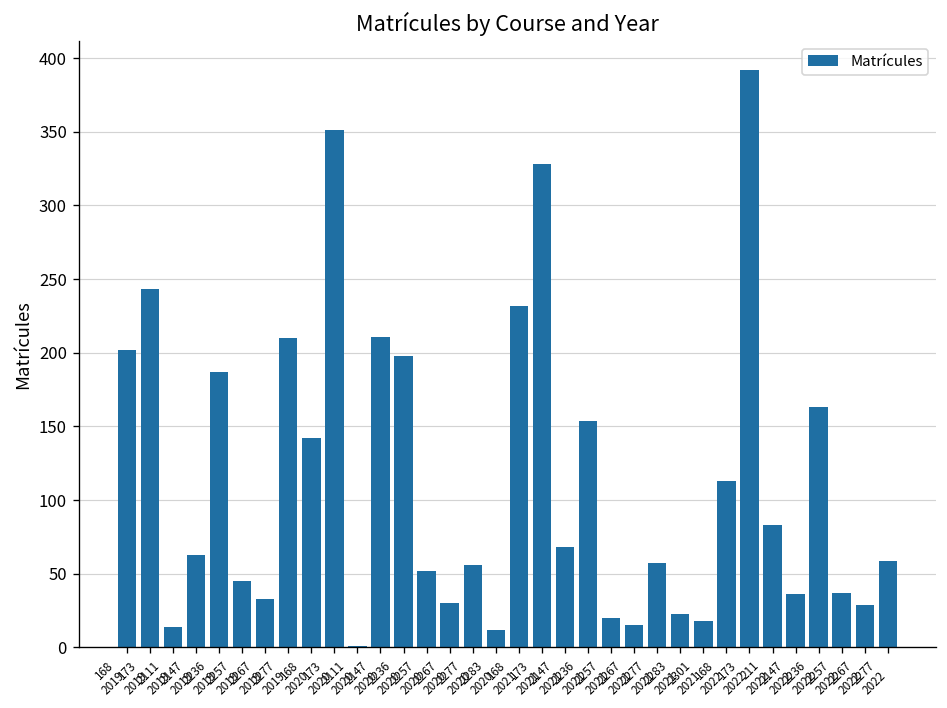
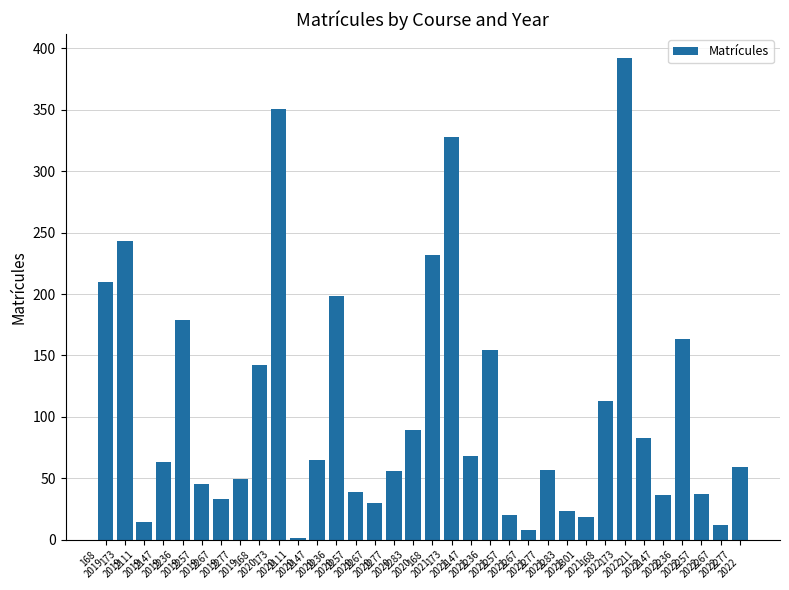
168 2019: 202 -> 210
2236 2019: 187 -> 179
2277 2019: 210 -> 49
2147 2020: 211 -> 65
2257 2020: 52 -> 39
2283 2020: 12 -> 89
2267 2021: 15 -> 8
2267 2022: 29 -> 12
